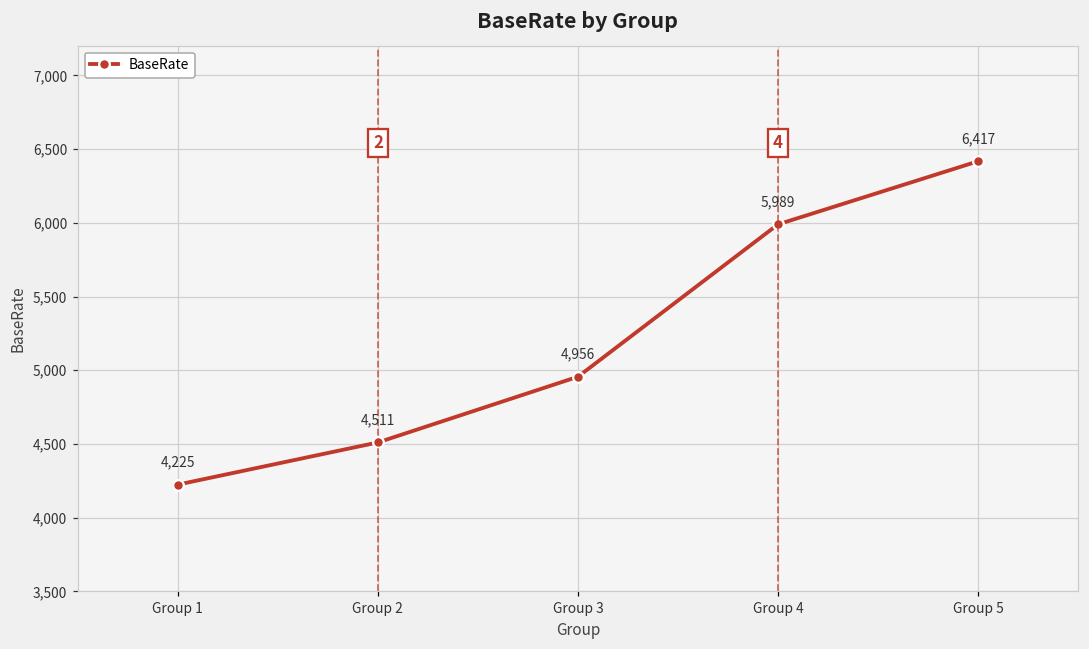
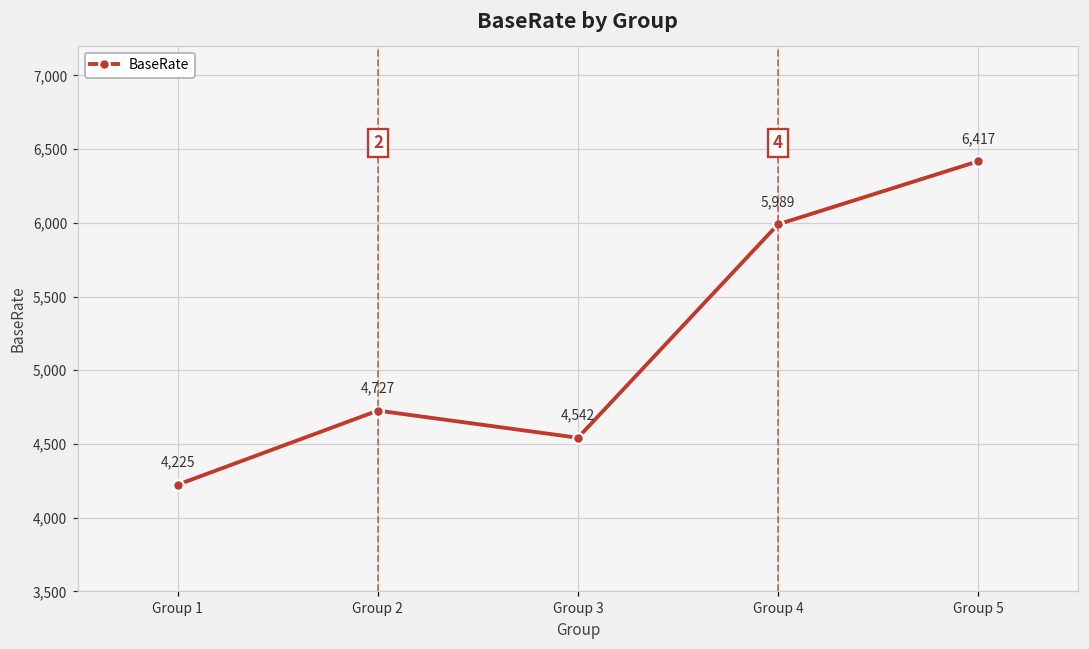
Group 2: 4,511 -> 4,727
Group 3: 4,956 -> 4,542
